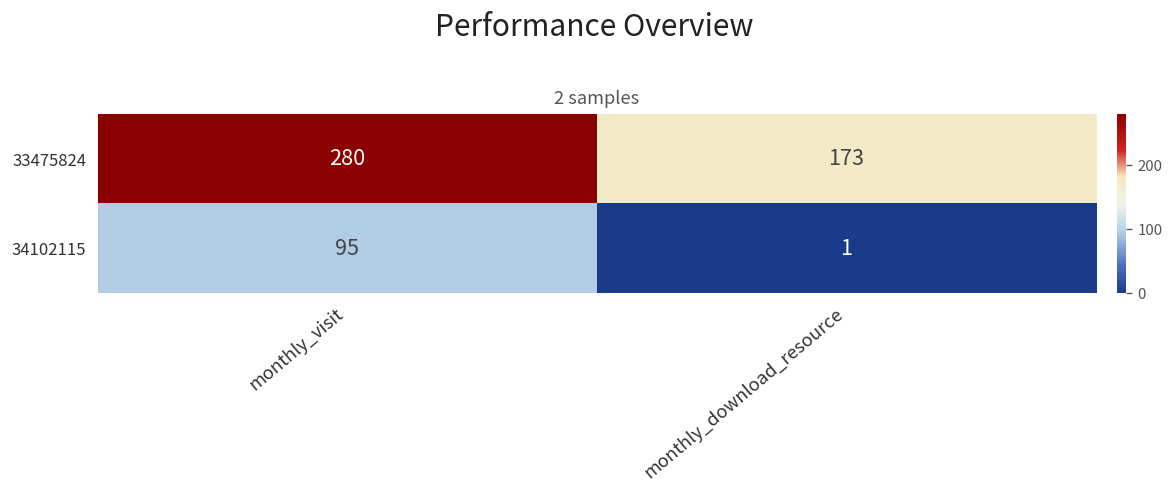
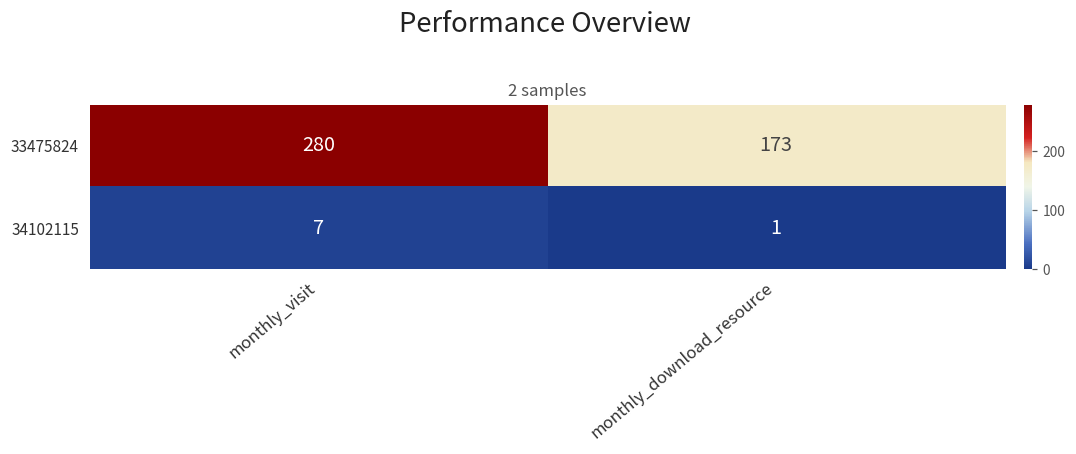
34102115, monthly_visit: 95 -> 7
